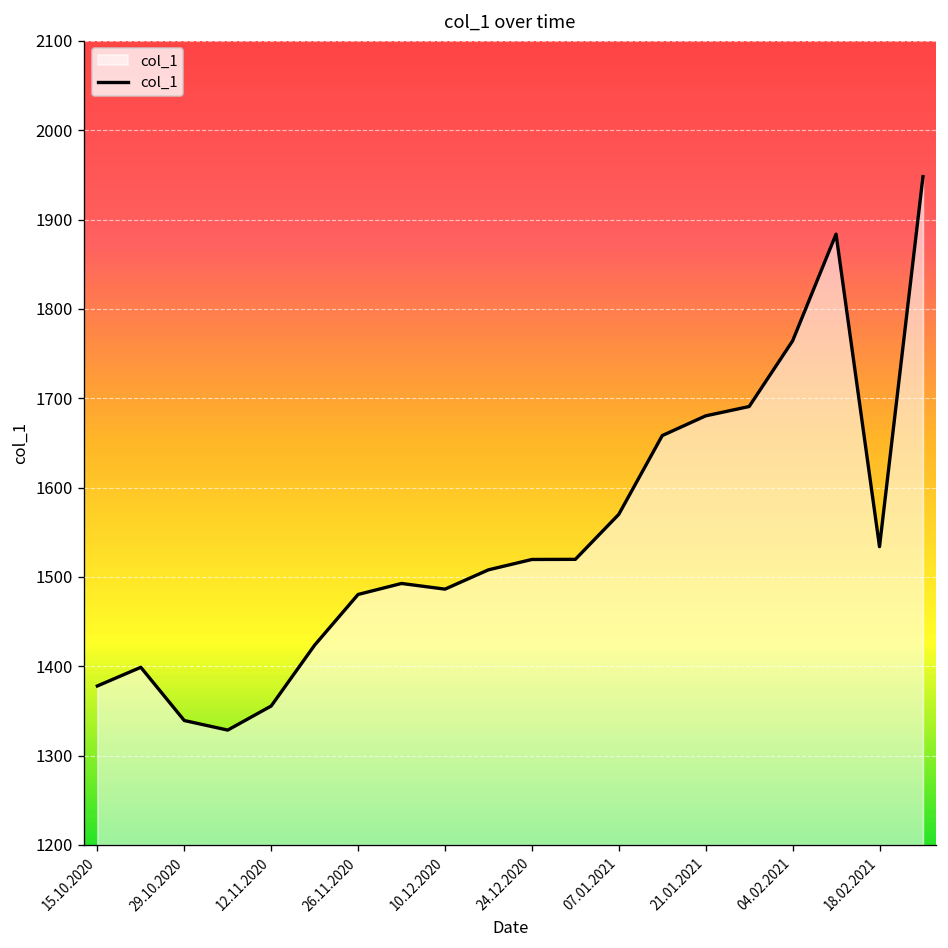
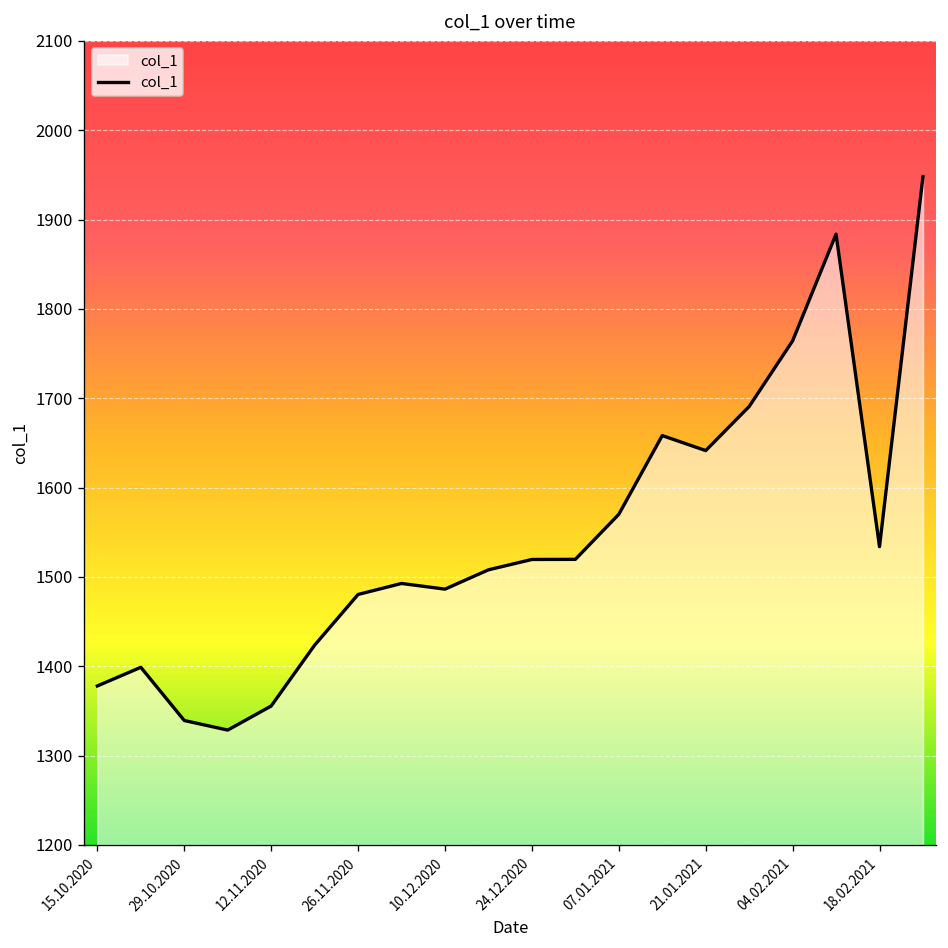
21.01.2021: 1680 -> 1640
